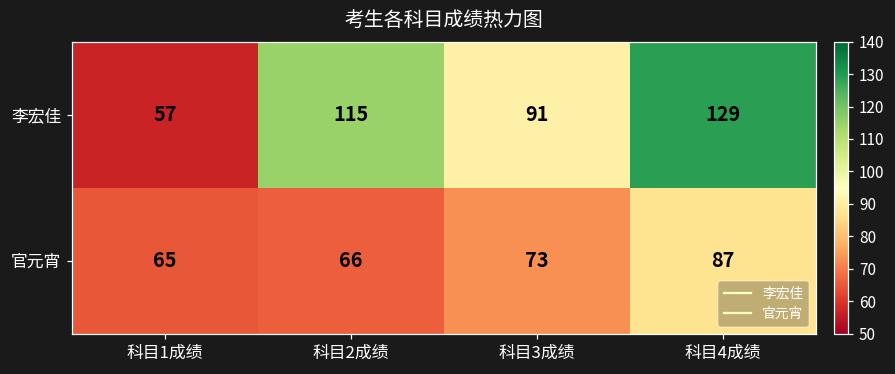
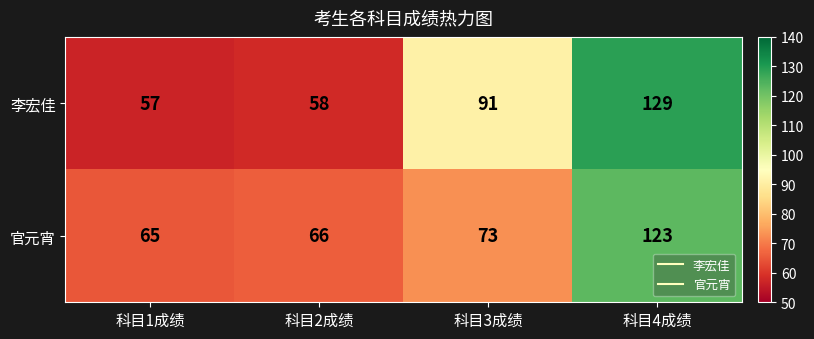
李宏佳, 科目2成绩: 115 -> 58
官元宵, 科目4成绩: 87 -> 123
